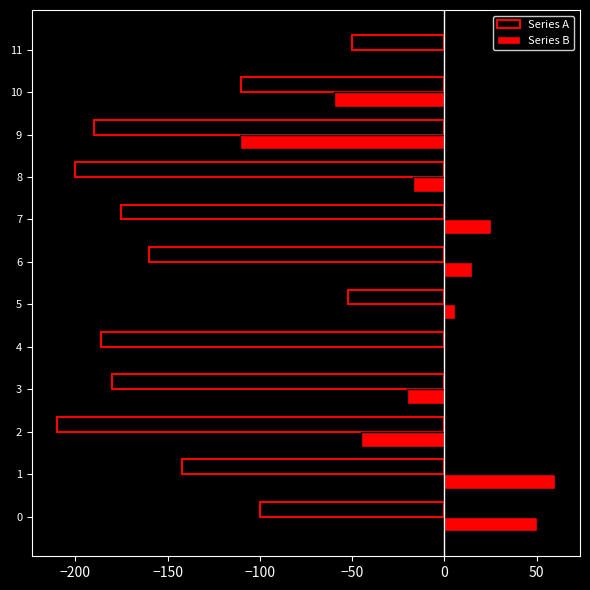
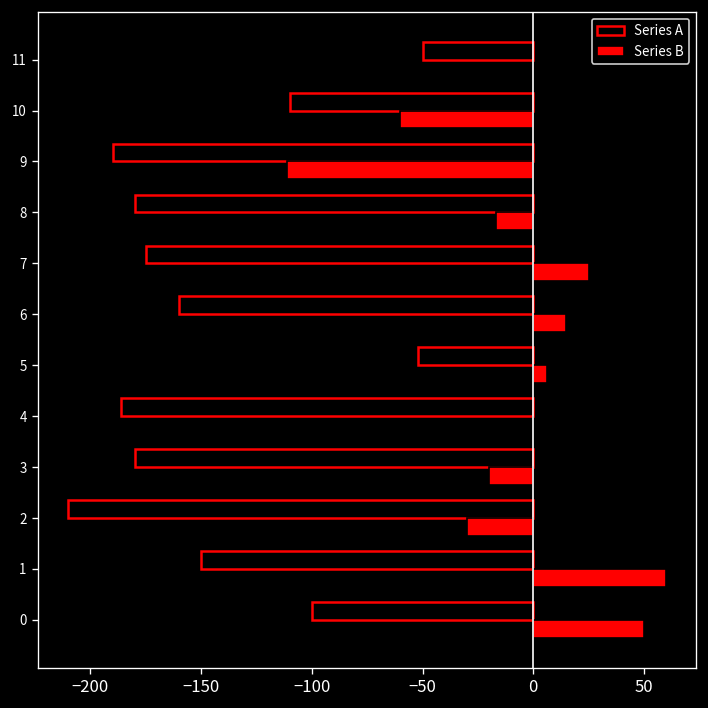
Series A, 8: -200 -> -180
Series B, 2: -45 -> -30
Series A, 1: -142 -> -150
